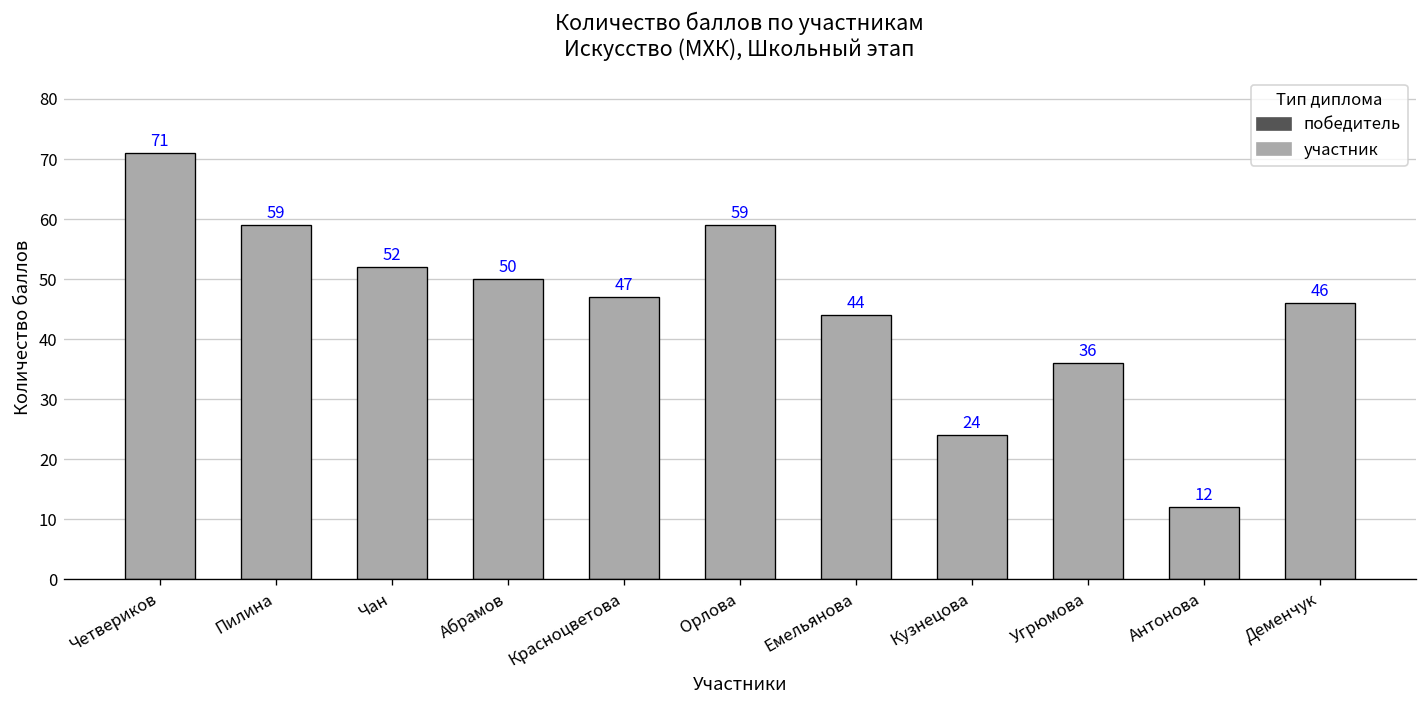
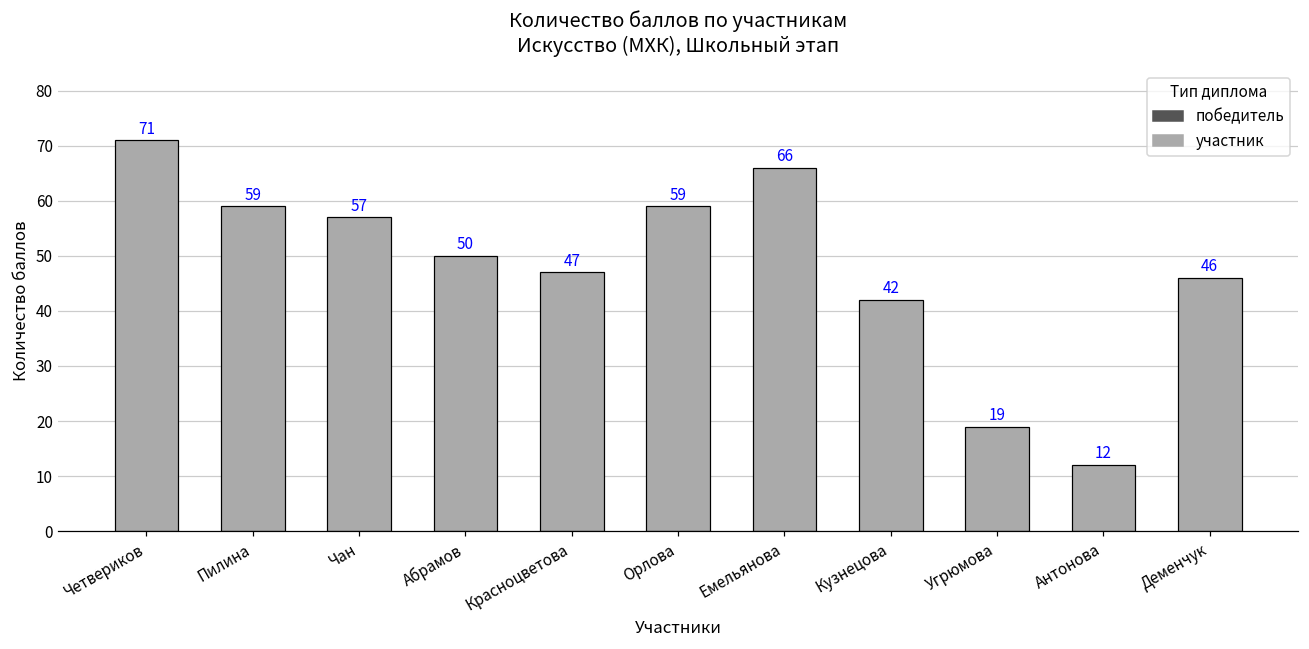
Чан: 52 -> 57
Емельянова: 44 -> 66
Кузнецова: 24 -> 42
Угрюмова: 36 -> 19
